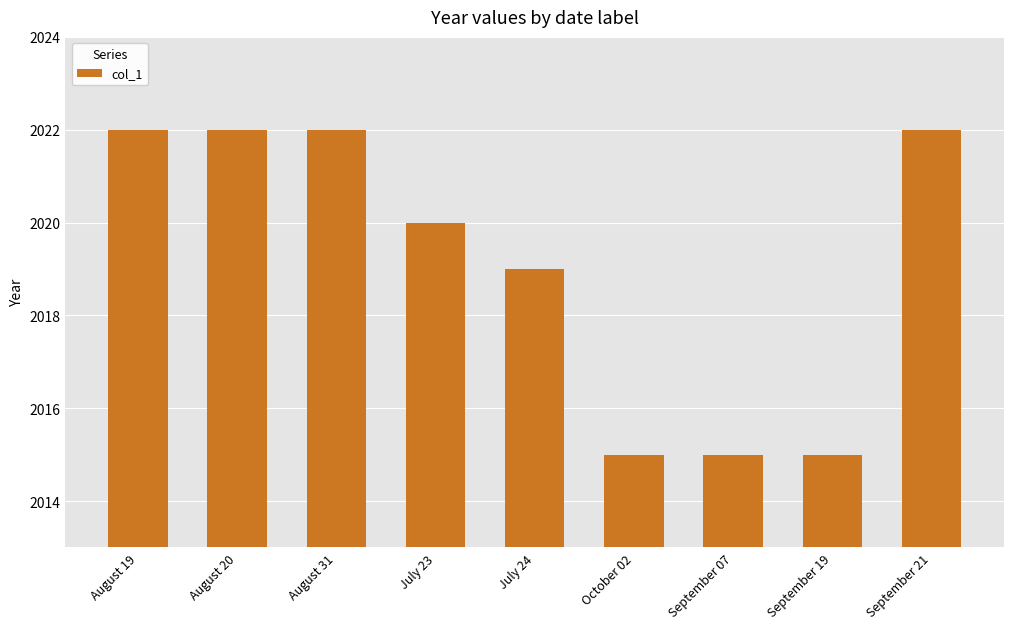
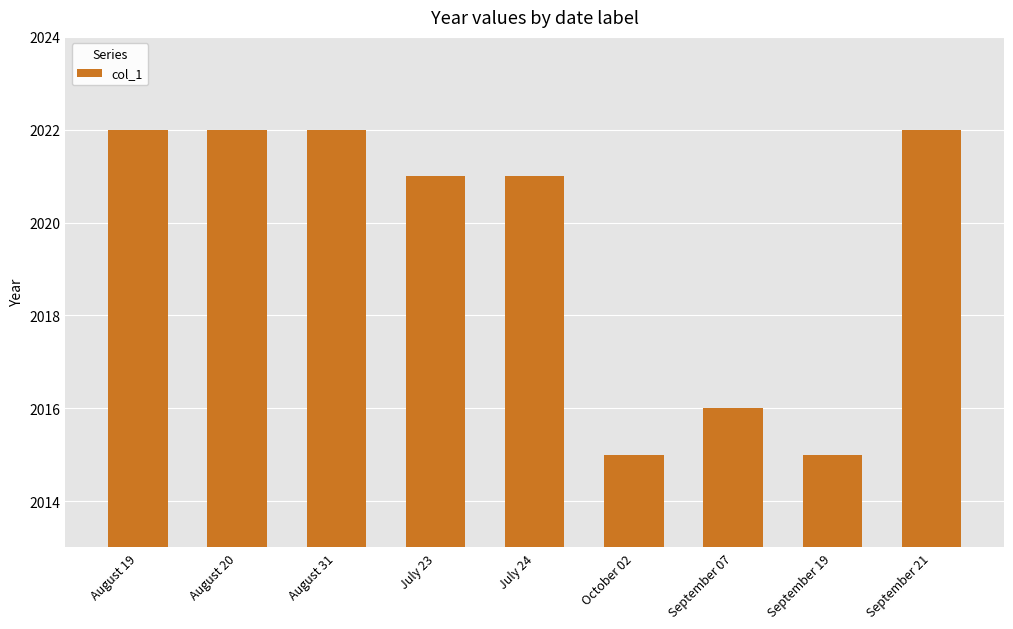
July 23: 2020 -> 2021
July 24: 2019 -> 2021
September 07: 2015 -> 2016
